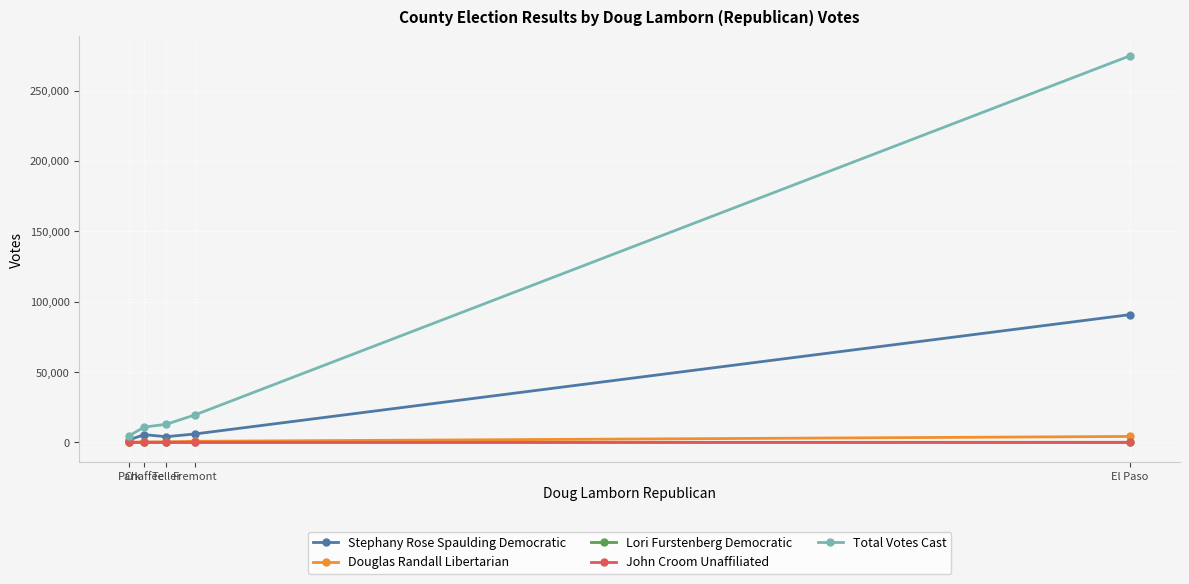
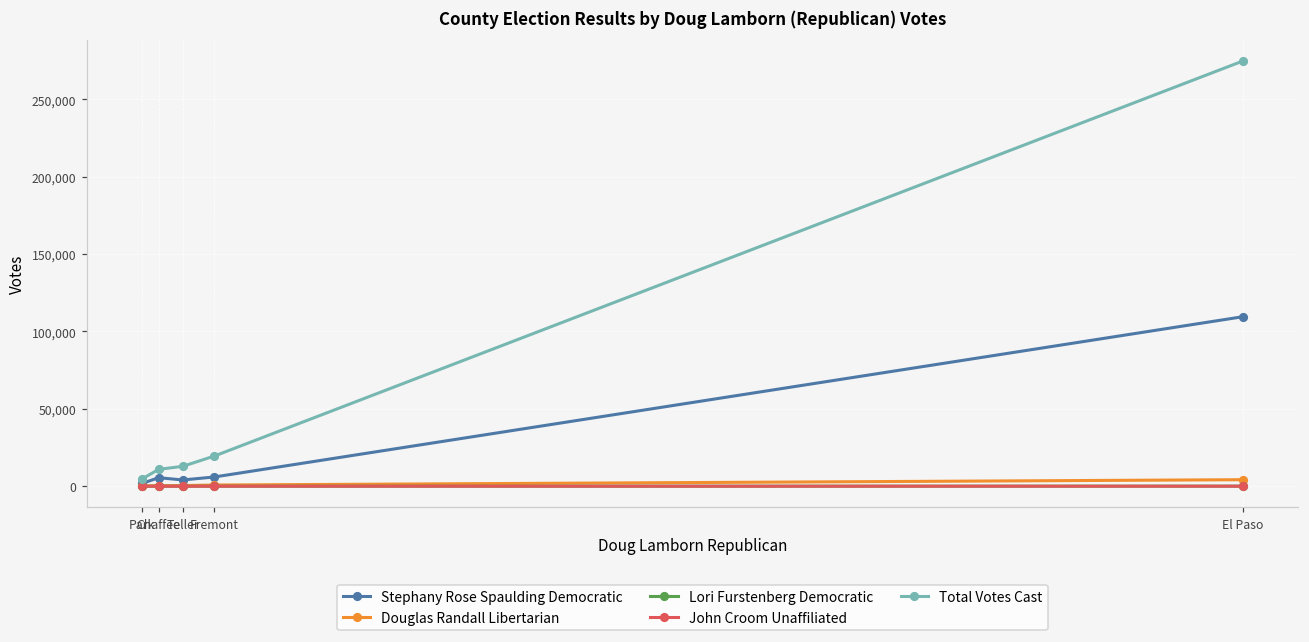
Stephany Rose Spaulding Democratic, El Paso: 91,000 -> 110,000
